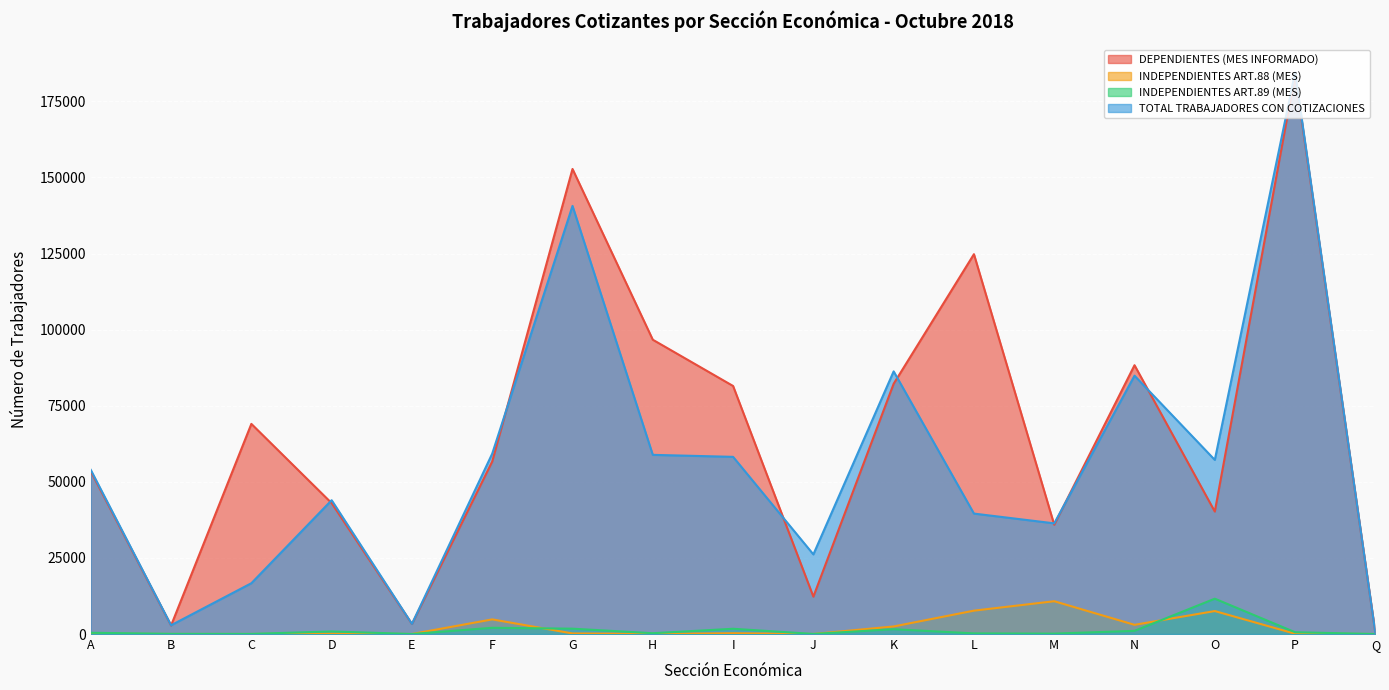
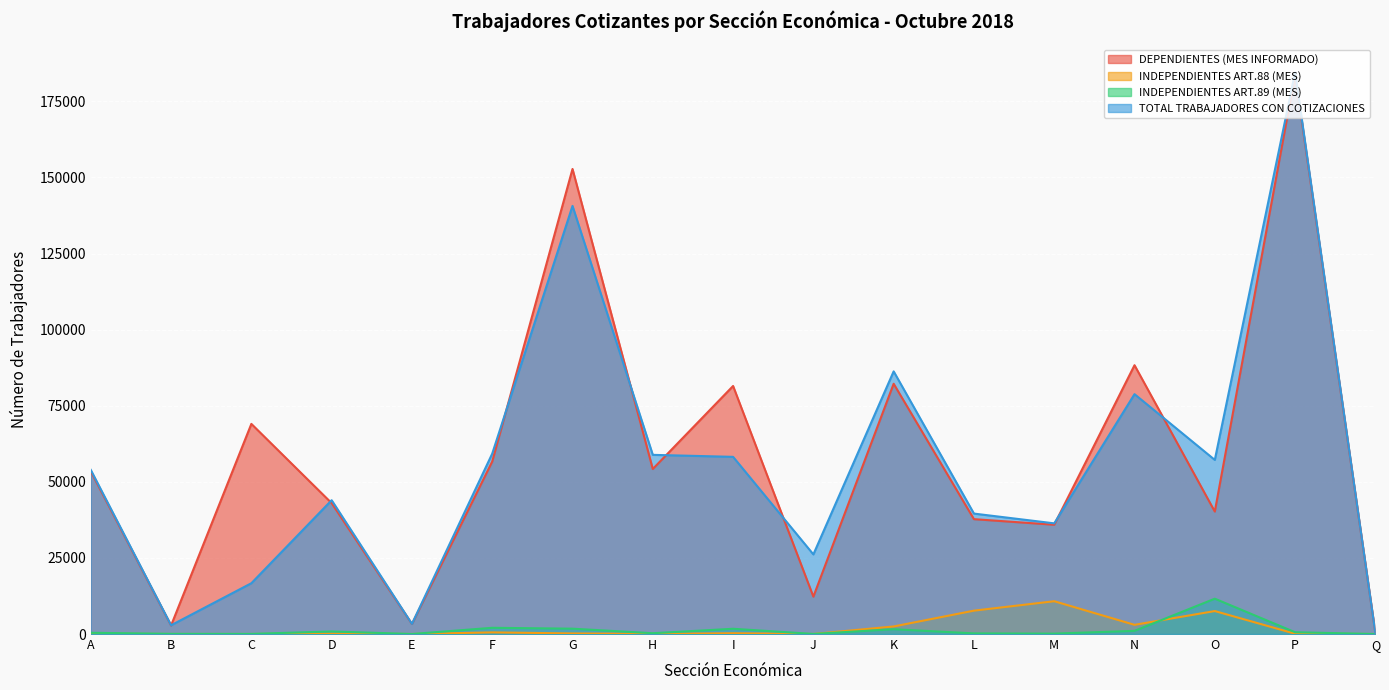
INDEPENDIENTES ART.88 (MES), F: 5000 -> 1000
DEPENDIENTES (MES INFORMADO), H: 97000 -> 54000
DEPENDIENTES (MES INFORMADO), L: 125000 -> 38000
TOTAL TRABAJADORES CON COTIZACIONES, N: 85000 -> 79000
